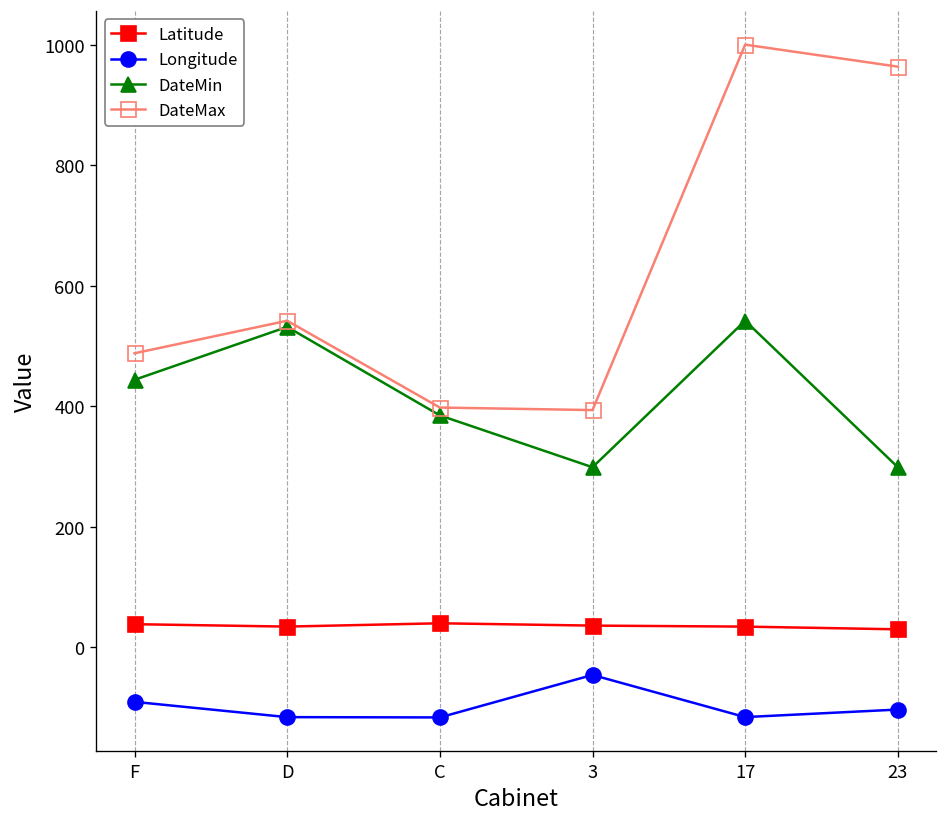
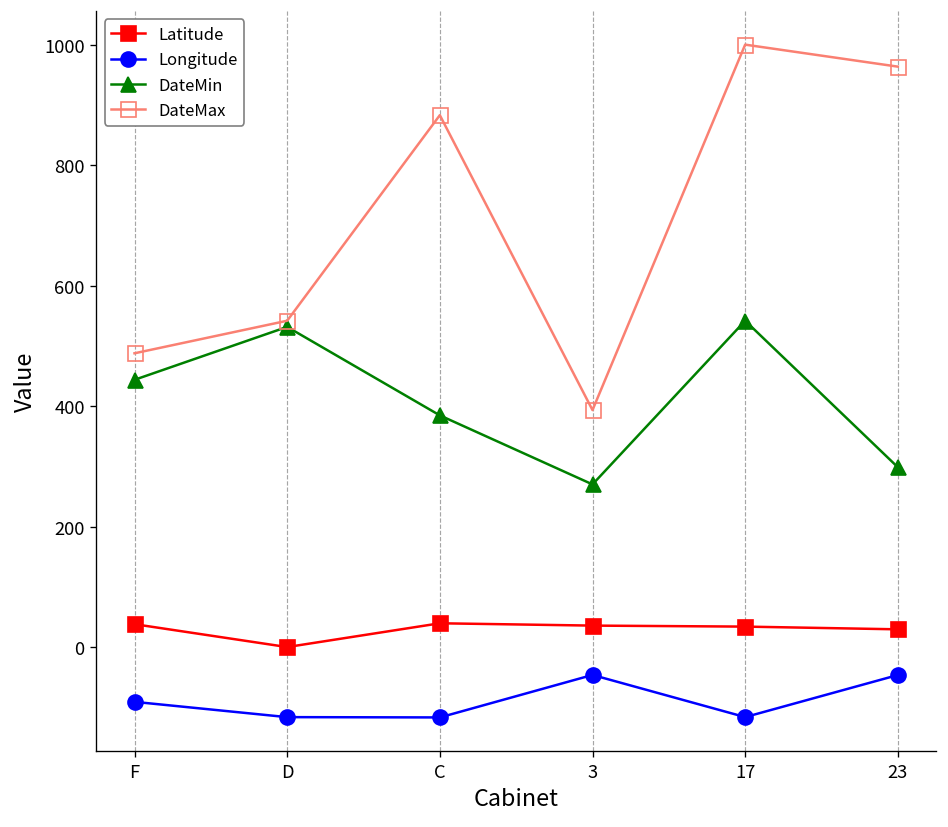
Latitude, D: 30 -> 0
DateMax, C: 400 -> 880
DateMin, 3: 300 -> 270
Longitude, 23: -100 -> -50
